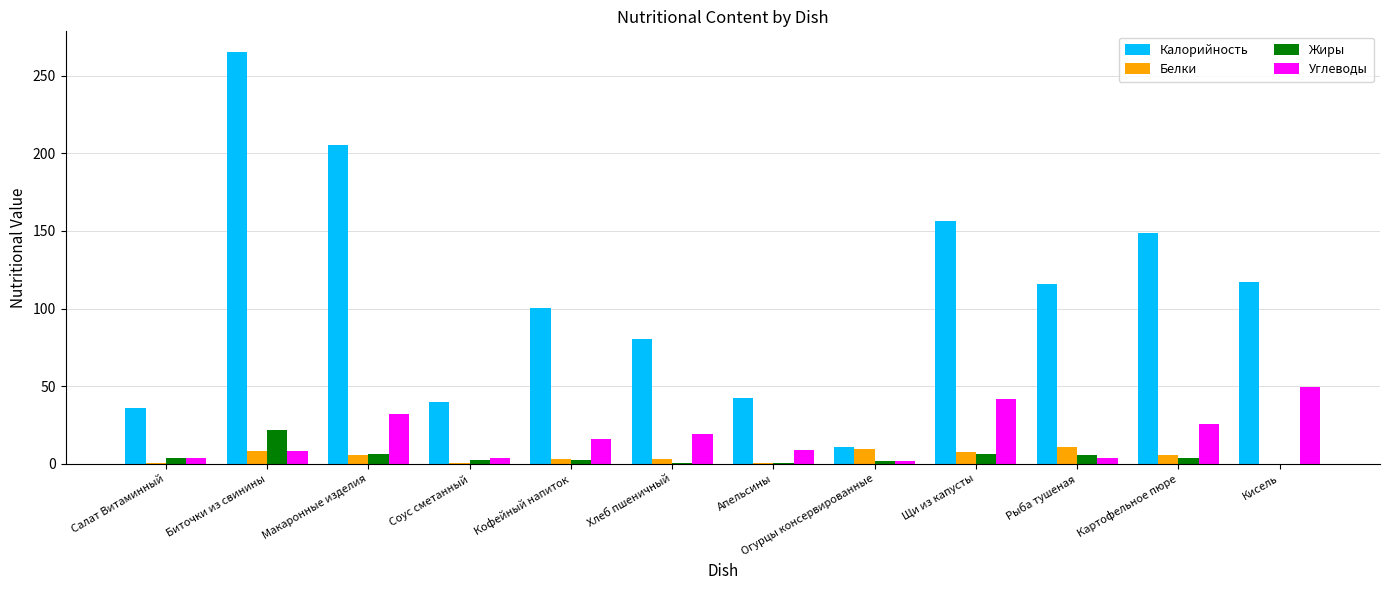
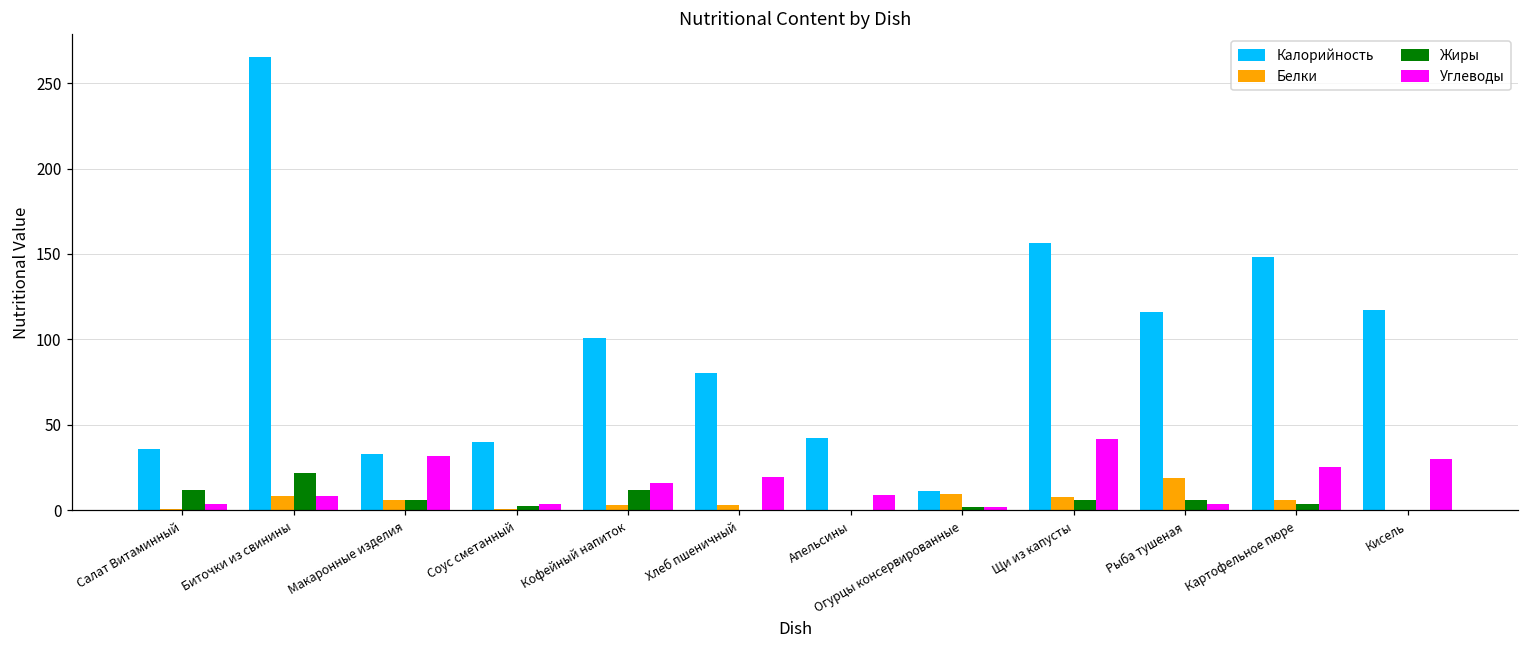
Жиры, Салат Витаминный: 4 -> 12
Калорийность, Макаронные изделия: 205 -> 33
Жиры, Кофейный напиток: 3 -> 12
Белки, Рыба тушеная: 11 -> 19
Углеводы, Кисель: 50 -> 30
